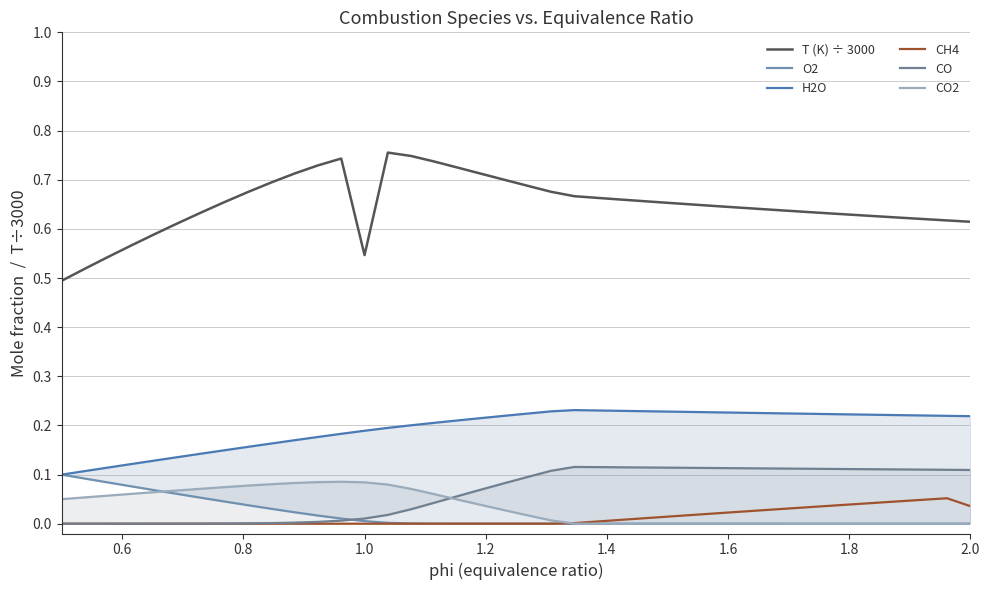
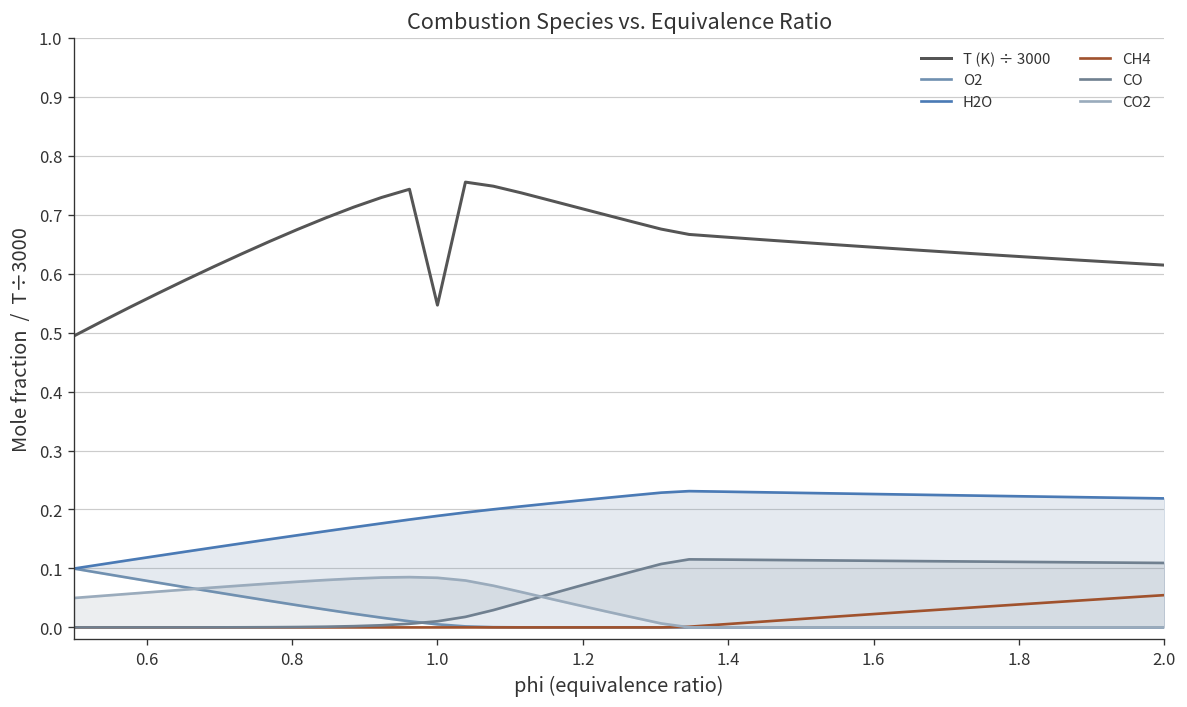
CH4, 2.0: 0.04 -> 0.05
